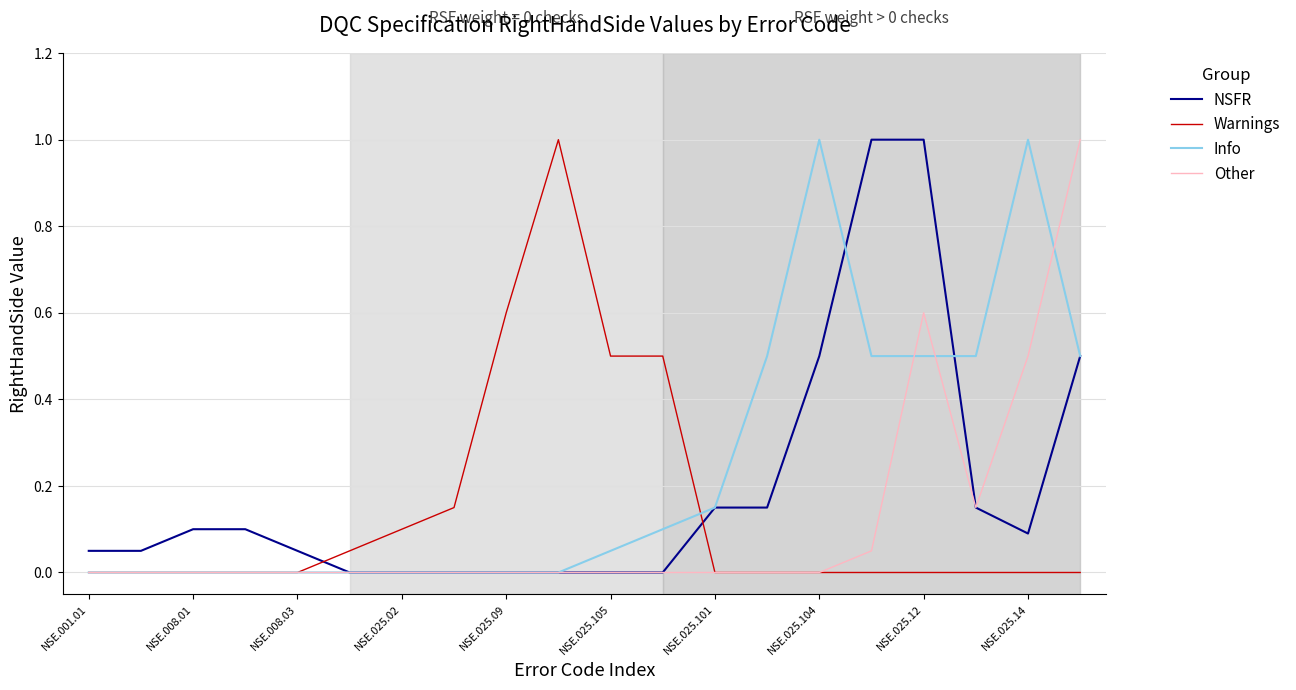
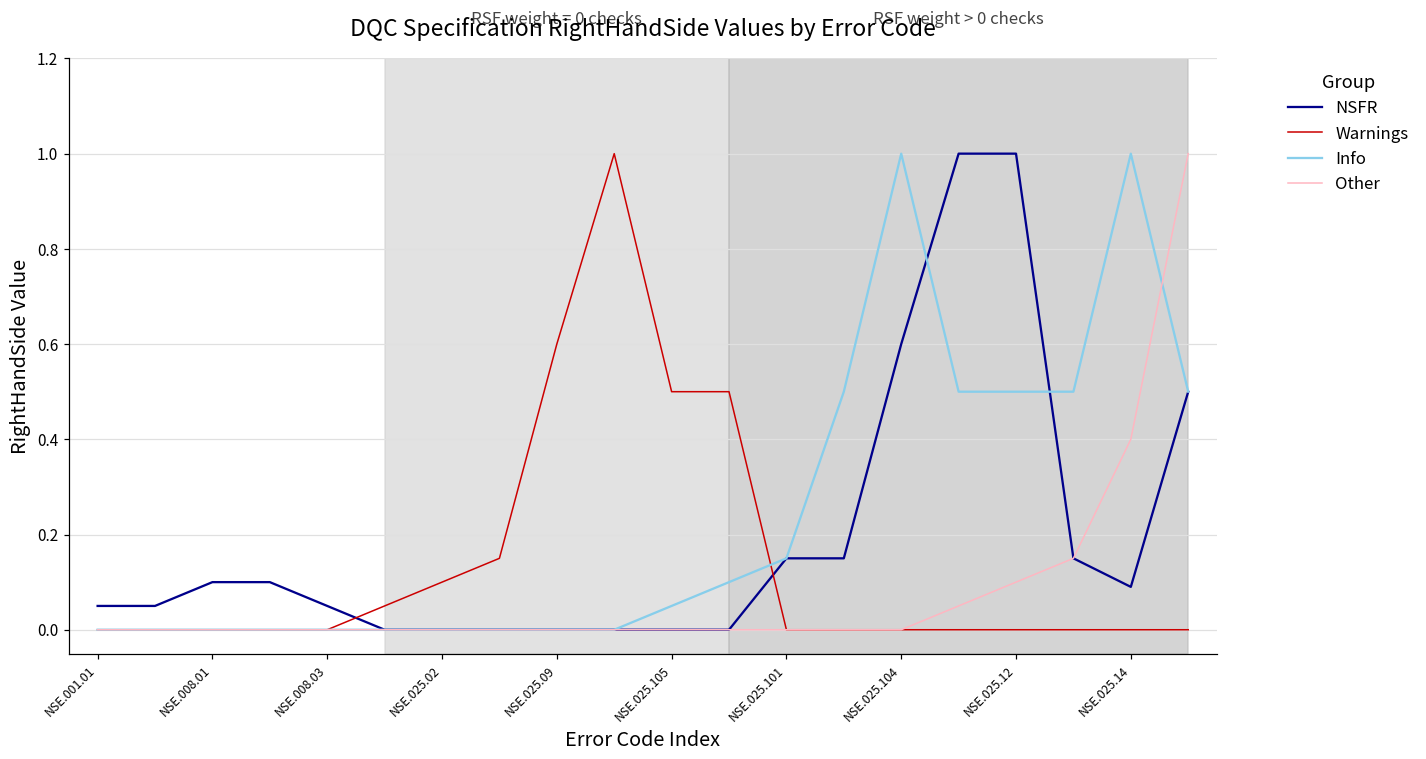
NSFR, NSE.025.104: 0.5 -> 0.6
Other, NSE.025.12: 0.6 -> 0.1
Other, NSE.025.14: 0.5 -> 0.4
